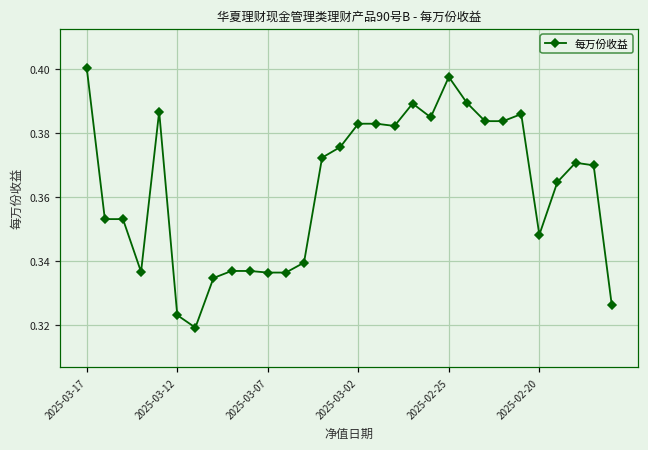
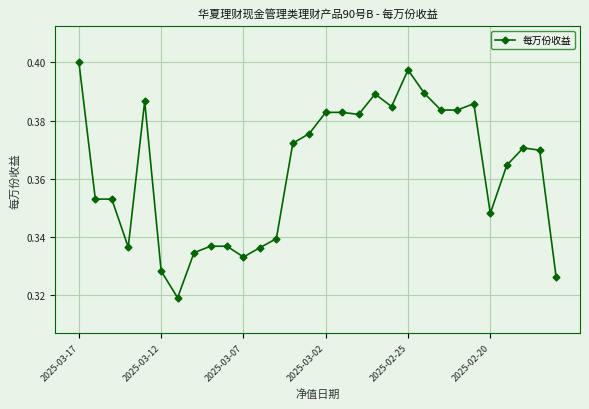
2025-03-12: 0.323 -> 0.328
2025-03-07: 0.336 -> 0.333
